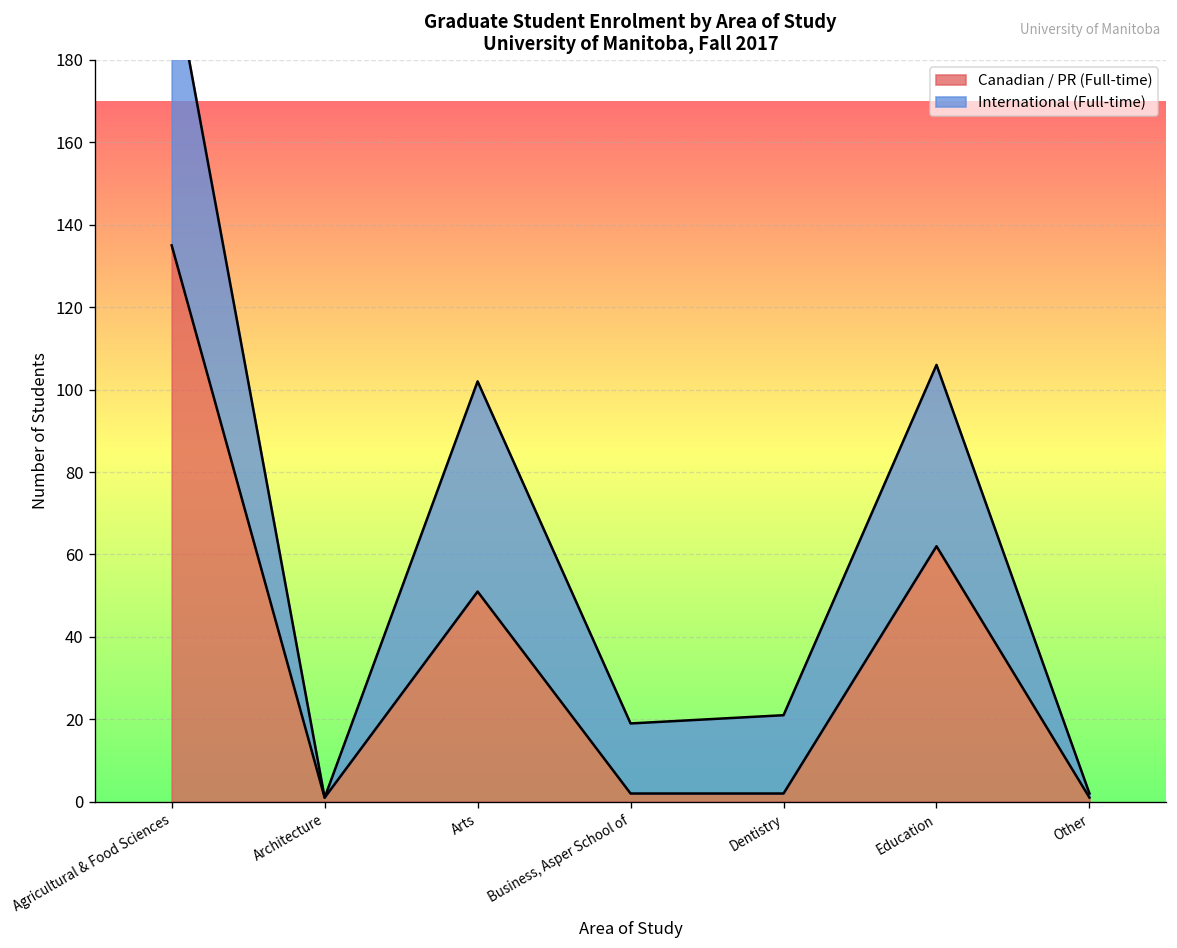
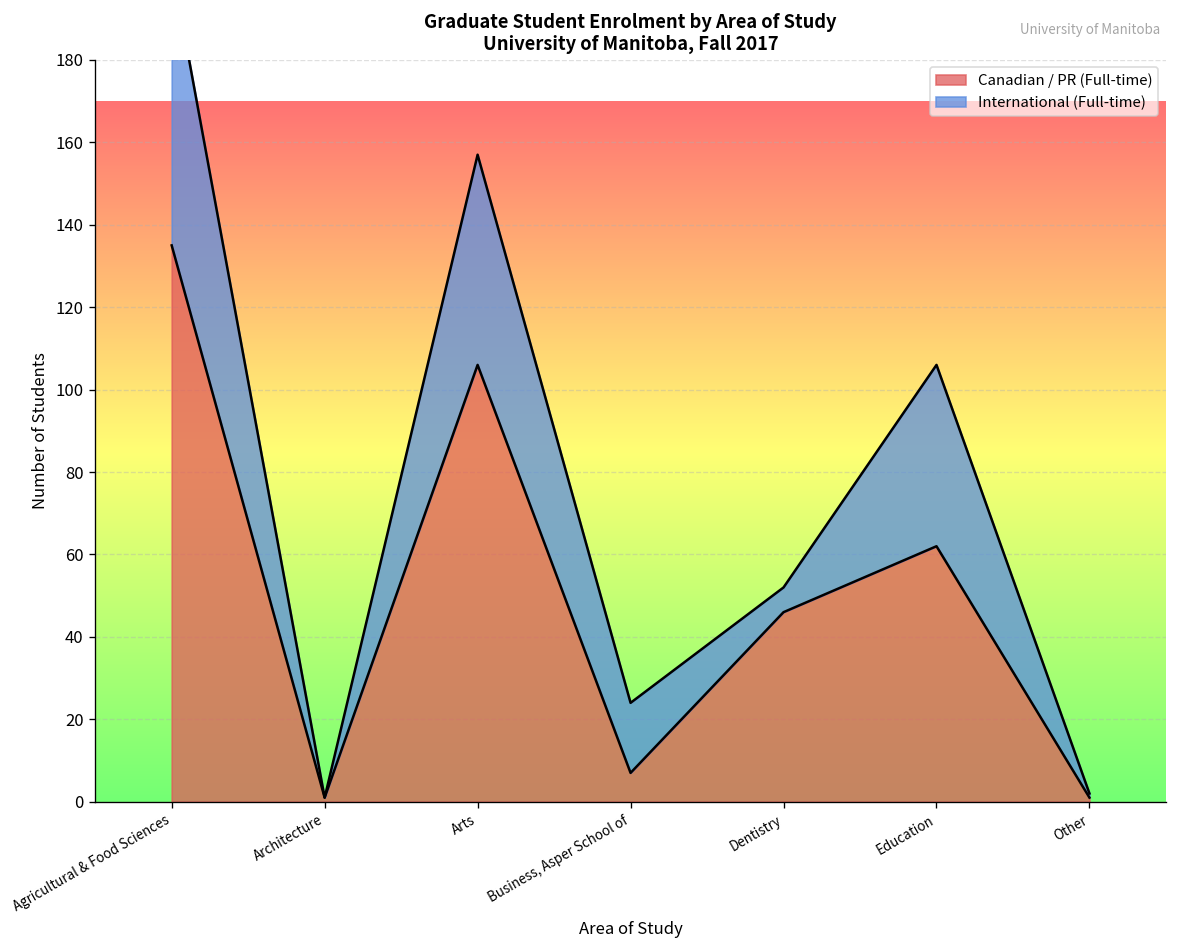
Canadian / PR (Full-time), Arts: 51 -> 106
Canadian / PR (Full-time), Business, Asper School of: 2 -> 7
Canadian / PR (Full-time), Dentistry: 2 -> 46
International (Full-time), Dentistry: 19 -> 6
